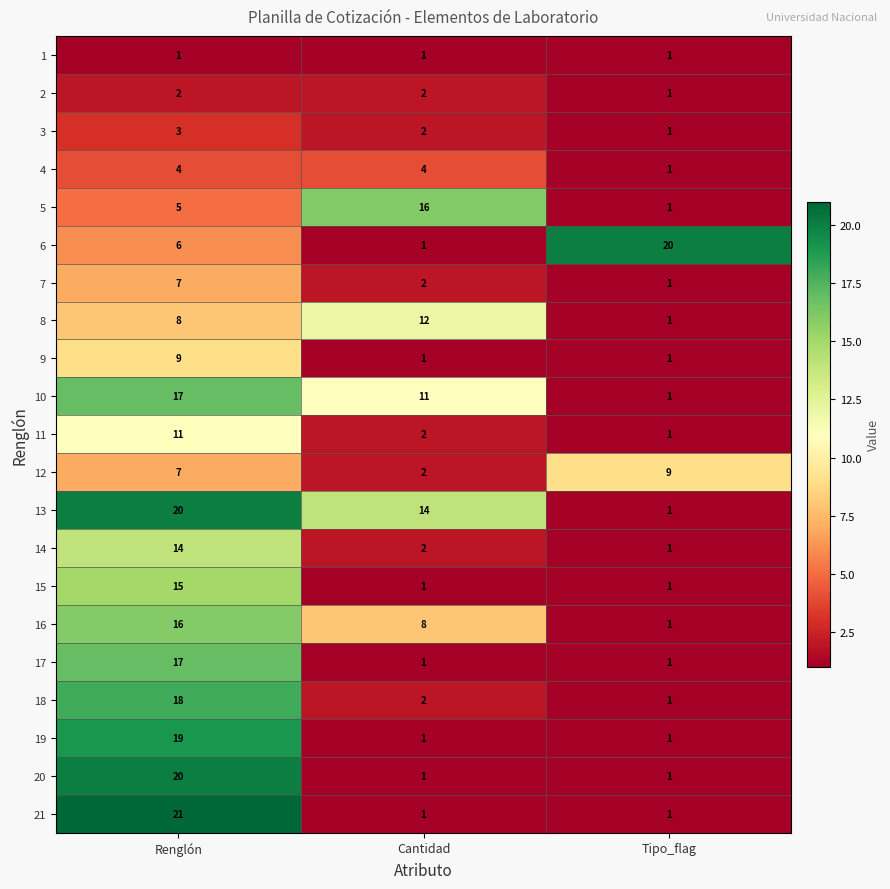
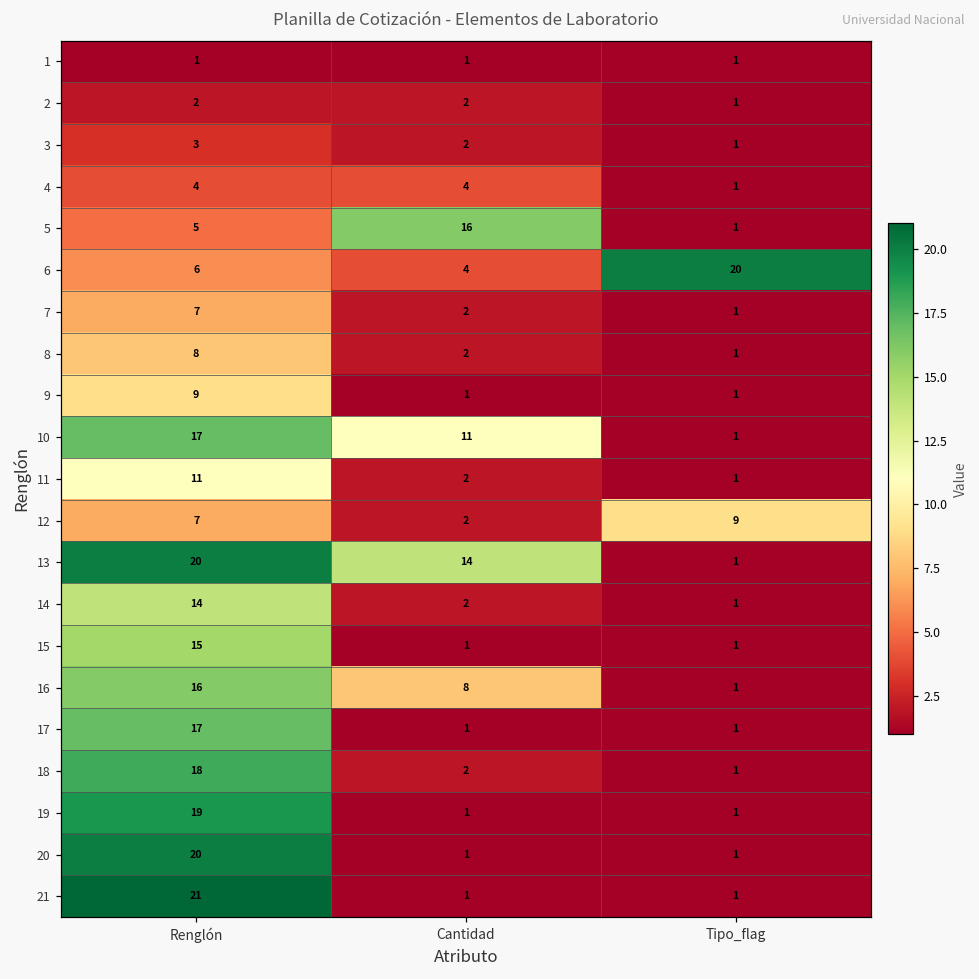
6, Cantidad: 1 -> 4
8, Cantidad: 12 -> 2
